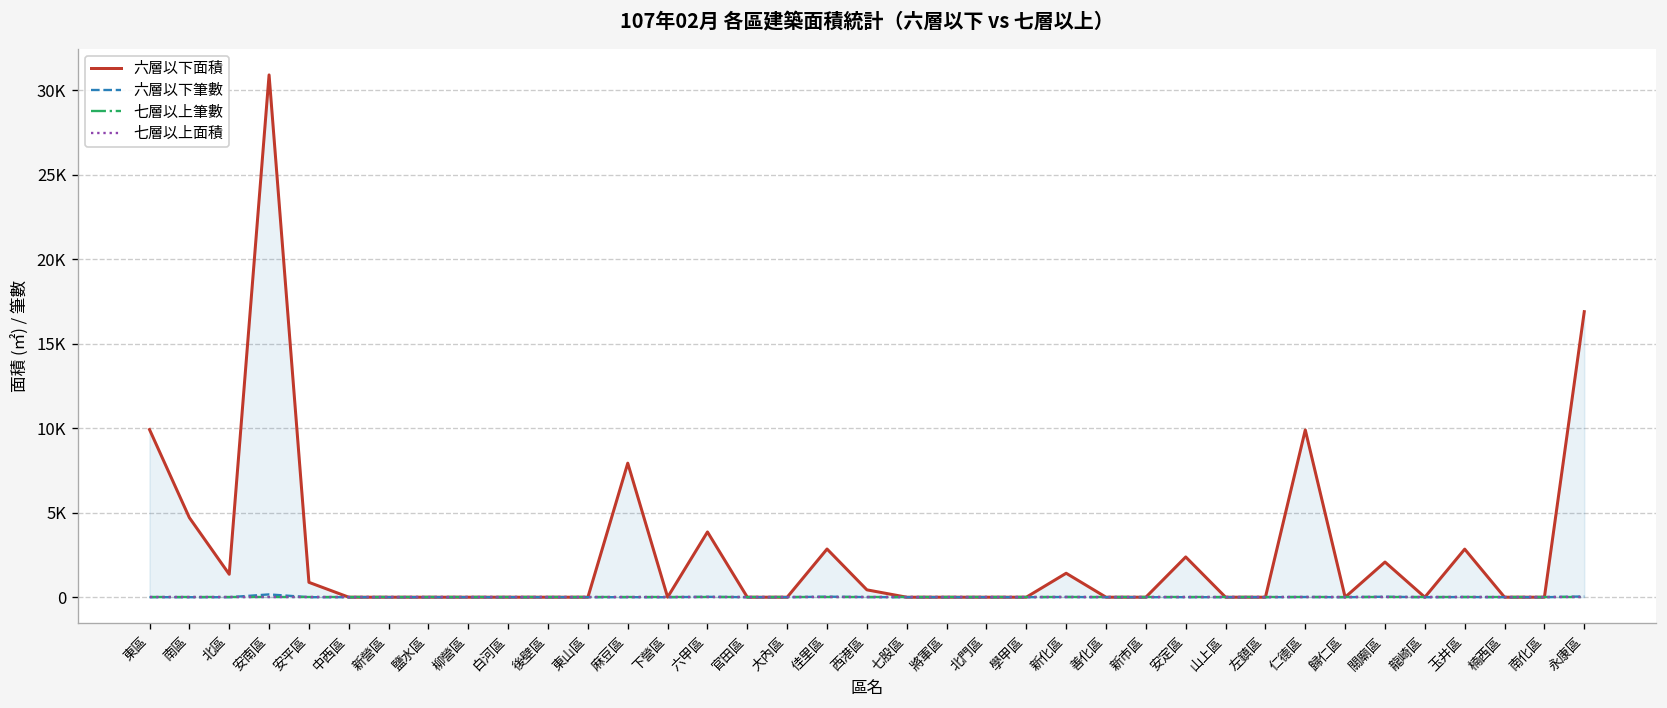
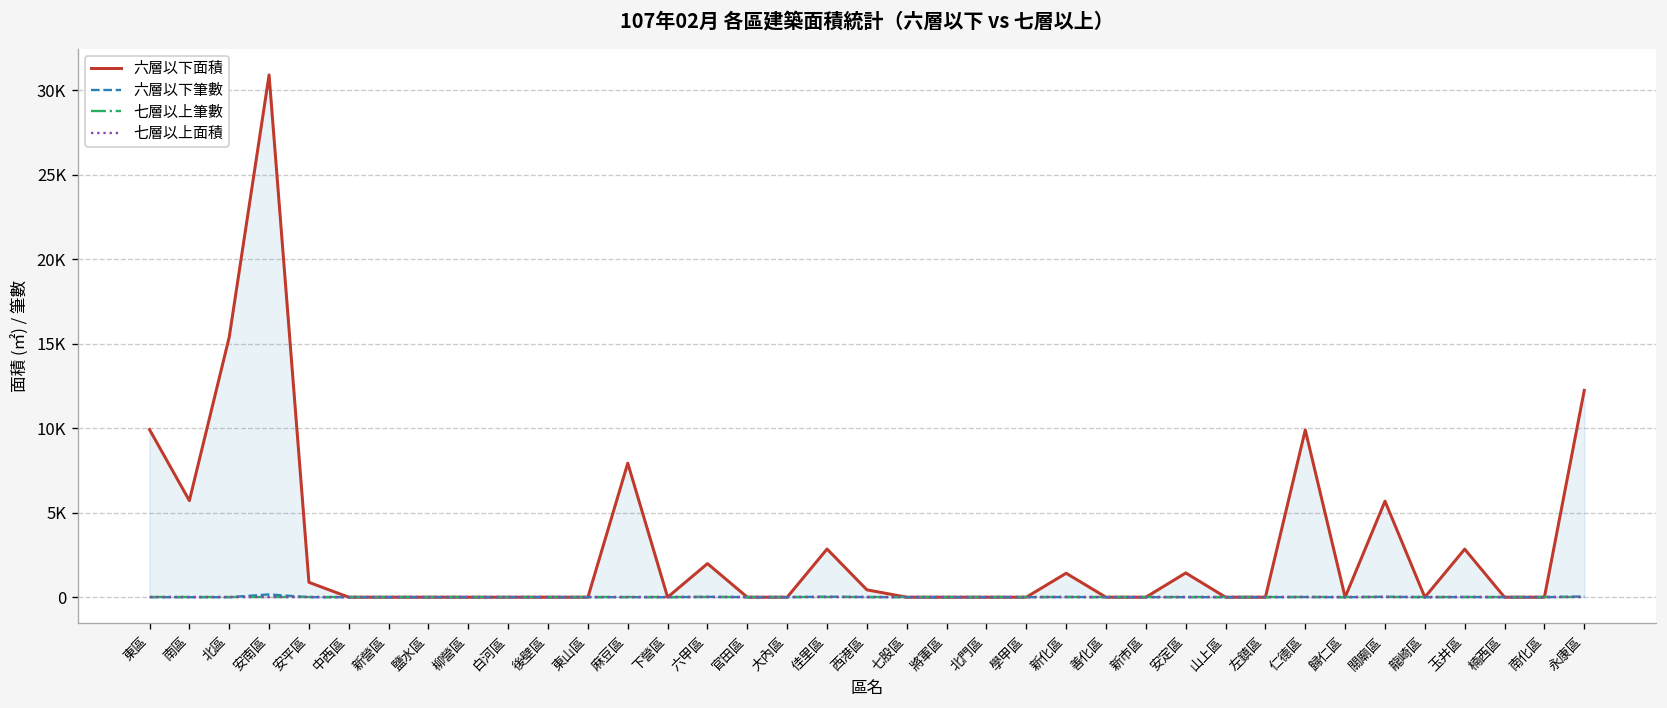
六層以下面積, 南區: 4700 -> 5700
六層以下面積, 北區: 1400 -> 15400
六層以下面積, 六甲區: 3900 -> 2000
六層以下面積, 安定區: 2400 -> 1400
六層以下面積, 關廟區: 2100 -> 5700
六層以下面積, 永康區: 16900 -> 12200
